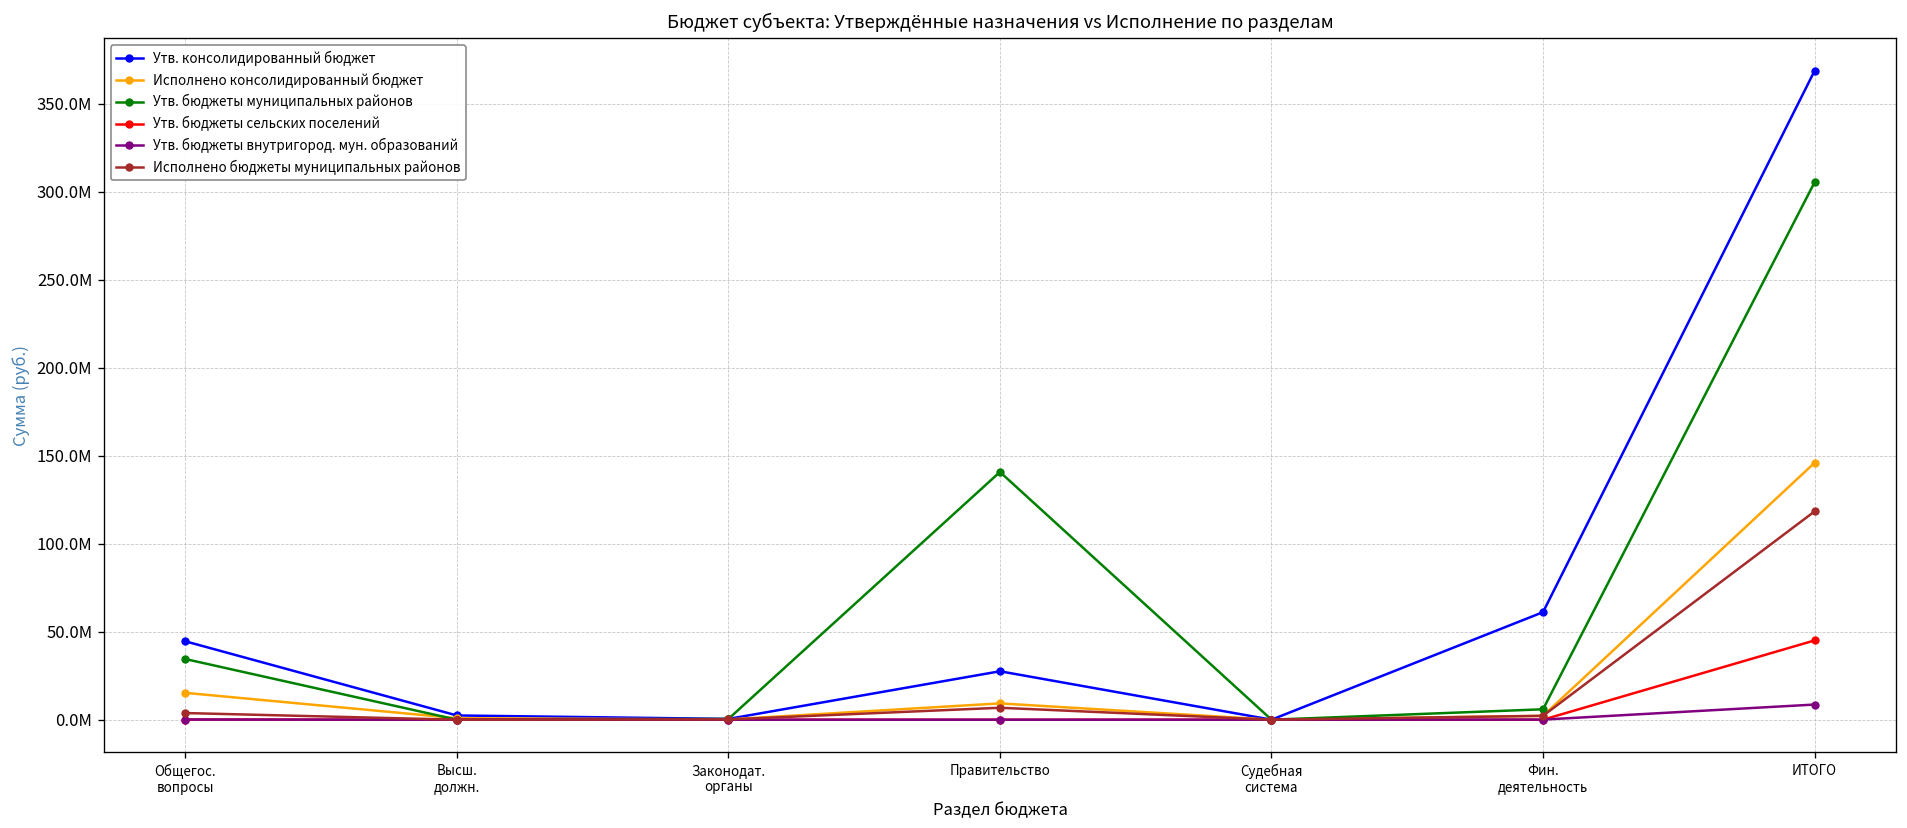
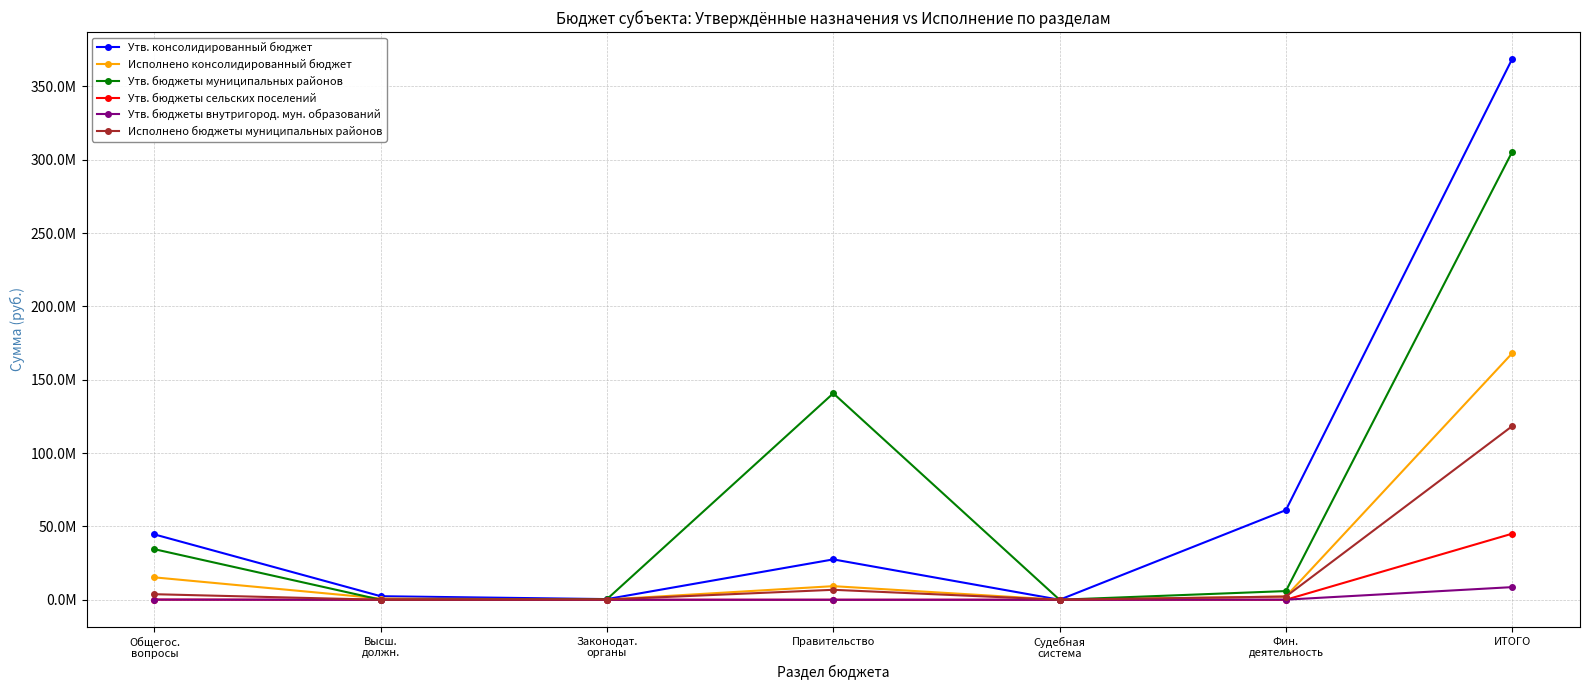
Исполнено консолидированный бюджет, ИТОГО: 146000000 -> 168000000
